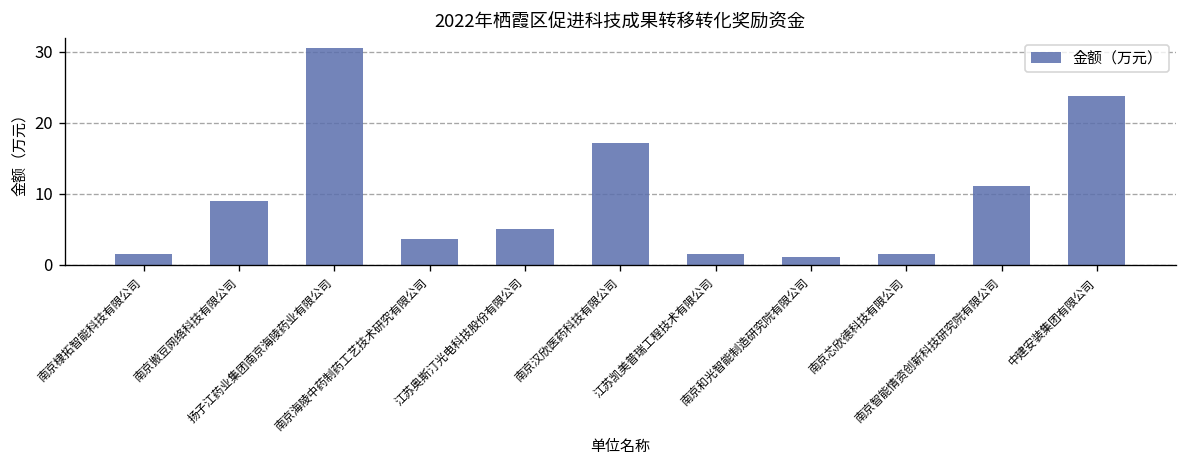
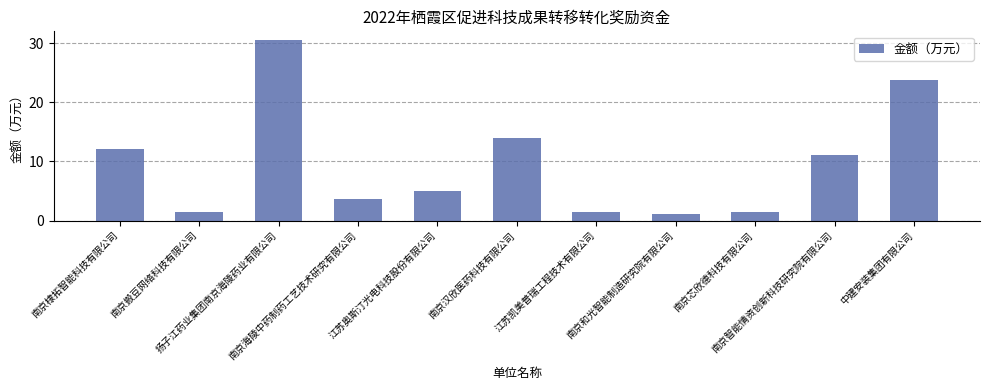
南京棣拓智能科技有限公司: 2 -> 12
南京搬豆网络科技有限公司: 9 -> 2
南京汉欣医药科技有限公司: 17 -> 14
